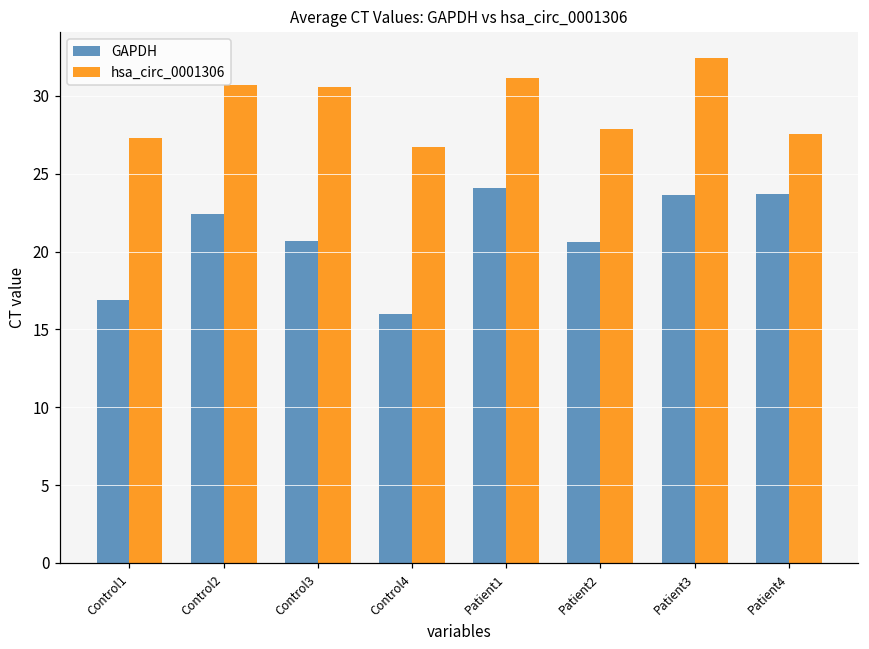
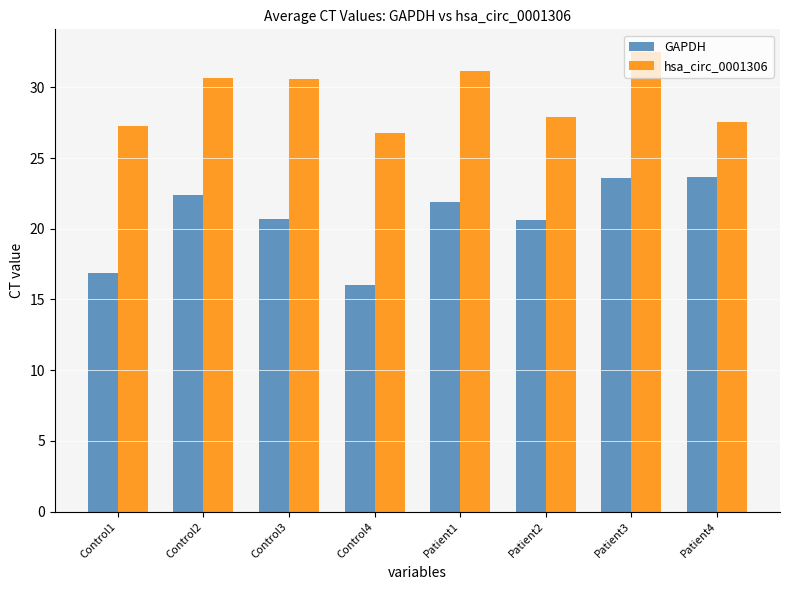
GAPDH, Patient1: 24.1 -> 21.9
